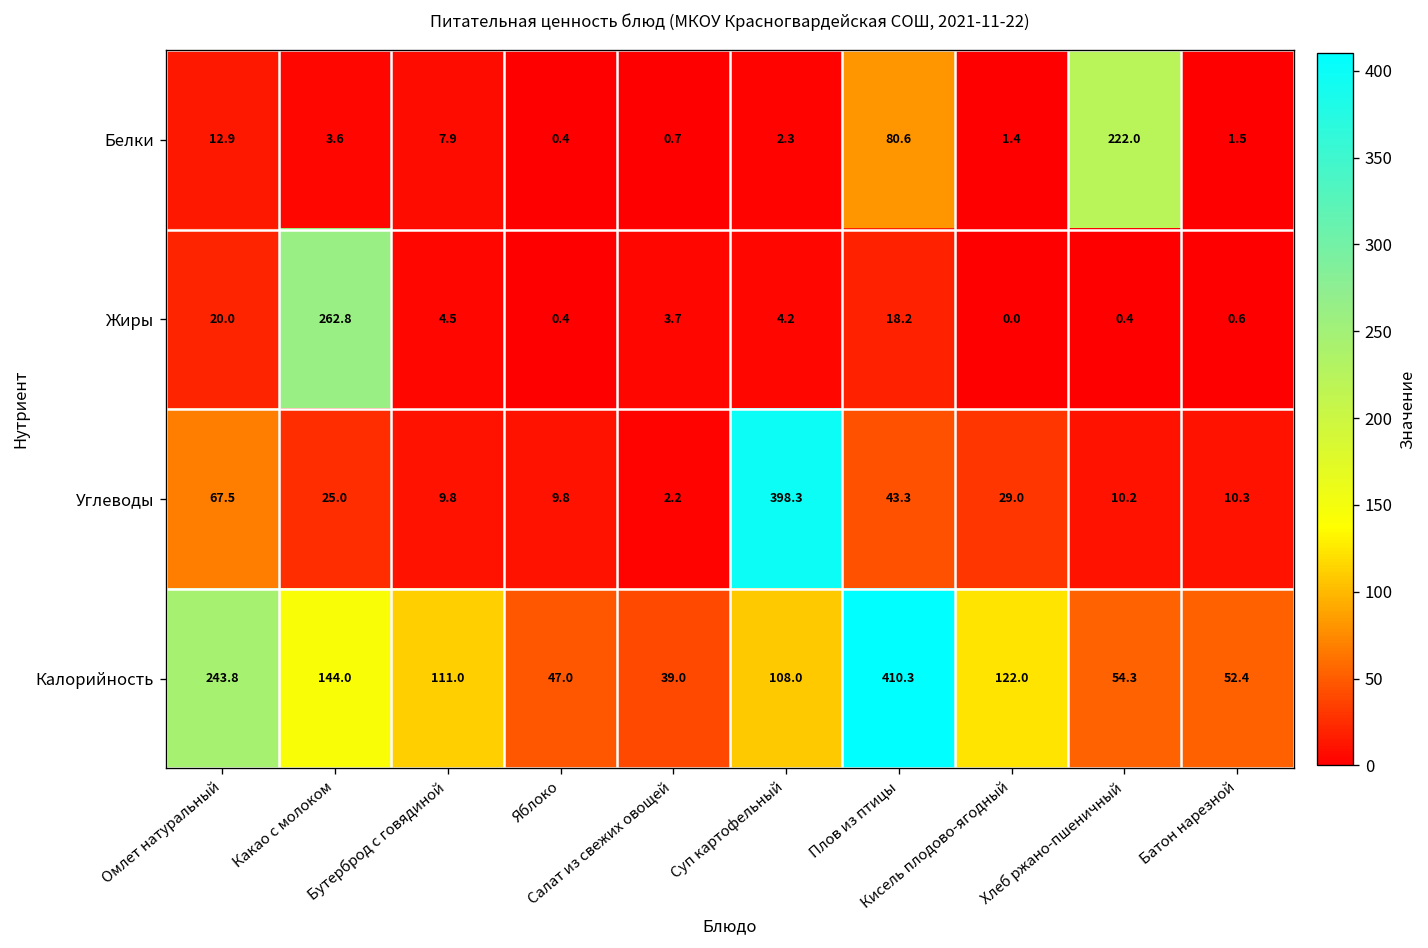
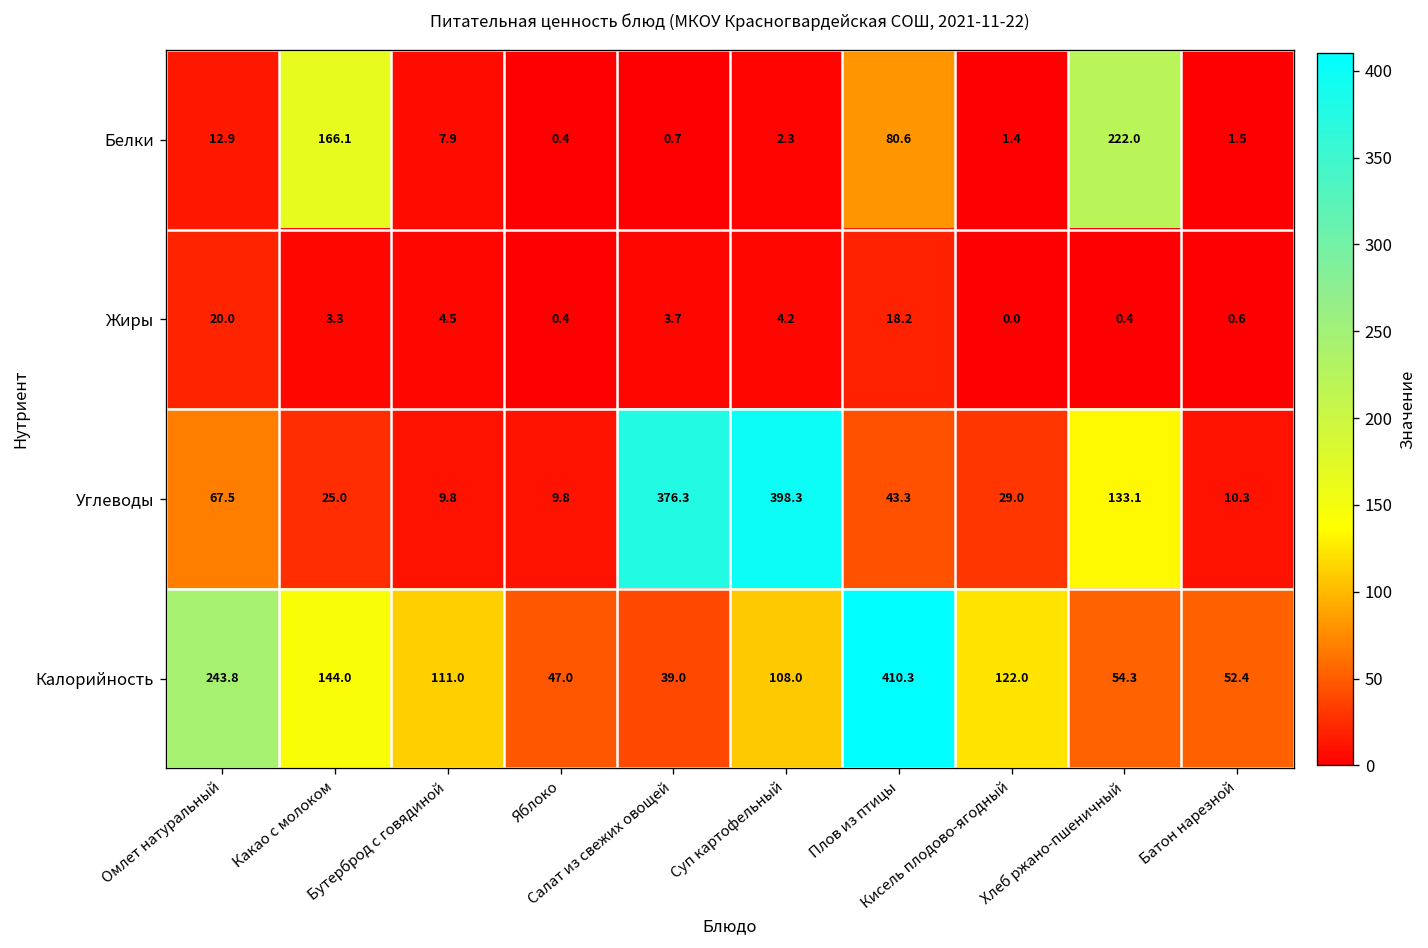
Белки, Какао с молоком: 3.6 -> 166.1
Жиры, Какао с молоком: 262.8 -> 3.3
Углеводы, Салат из свежих овощей: 2.2 -> 376.3
Углеводы, Хлеб ржано-пшеничный: 10.2 -> 133.1
